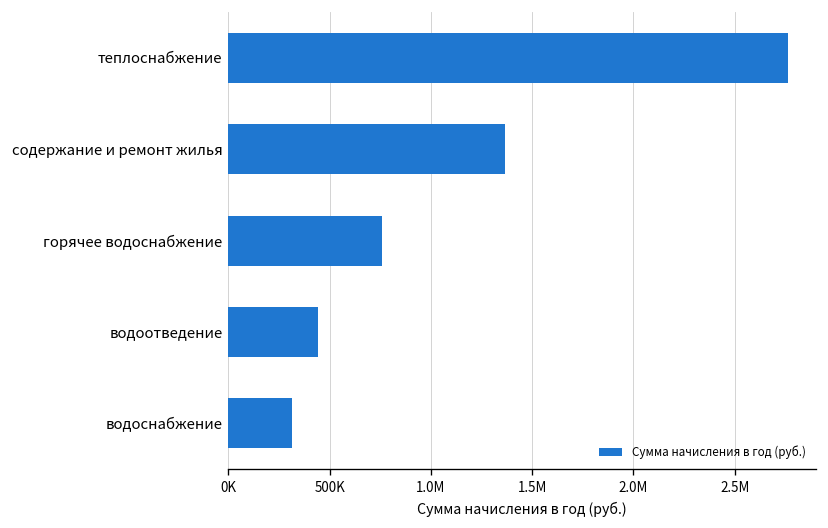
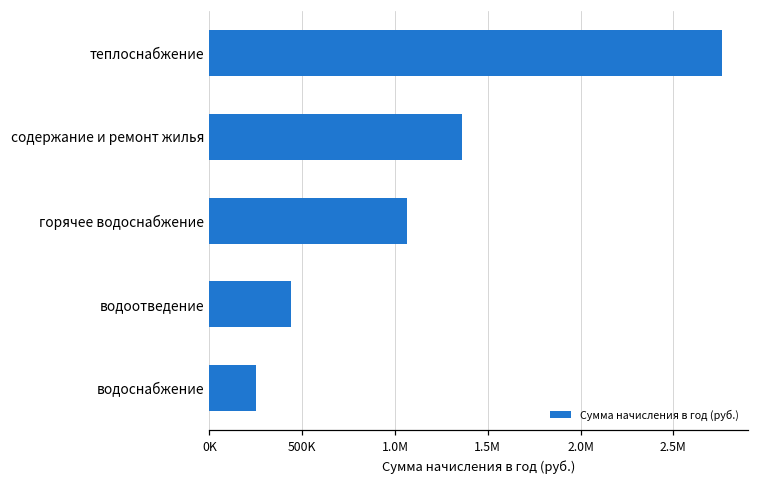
горячее водоснабжение: 760000 -> 1070000
водоснабжение: 310000 -> 250000
